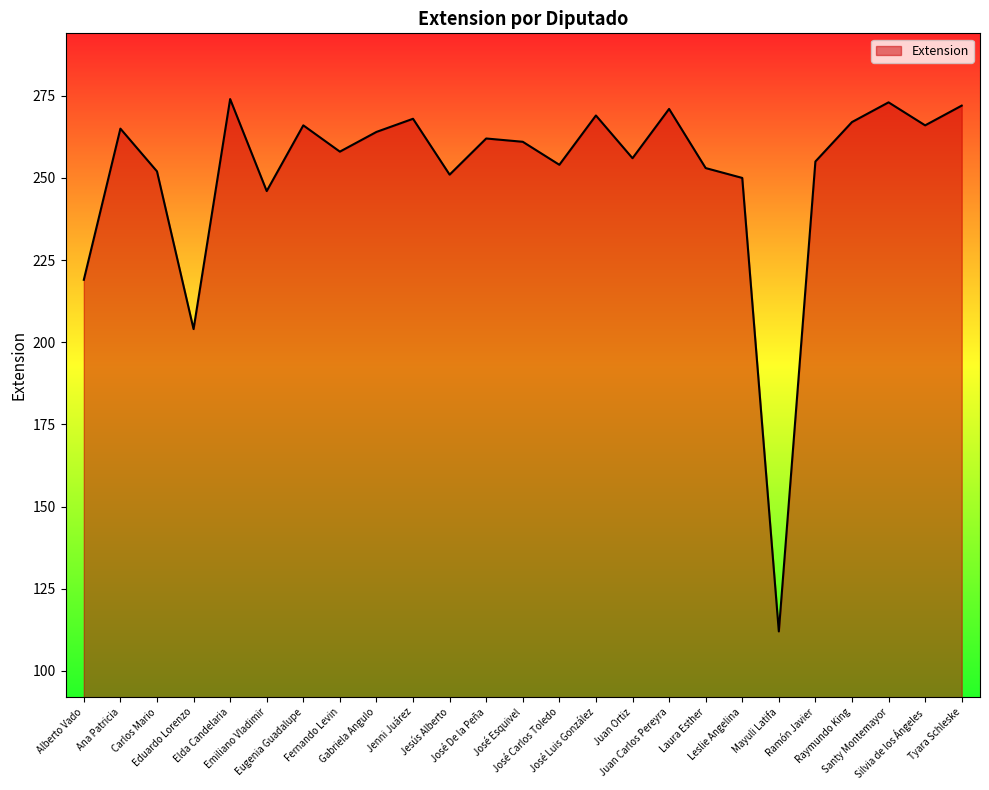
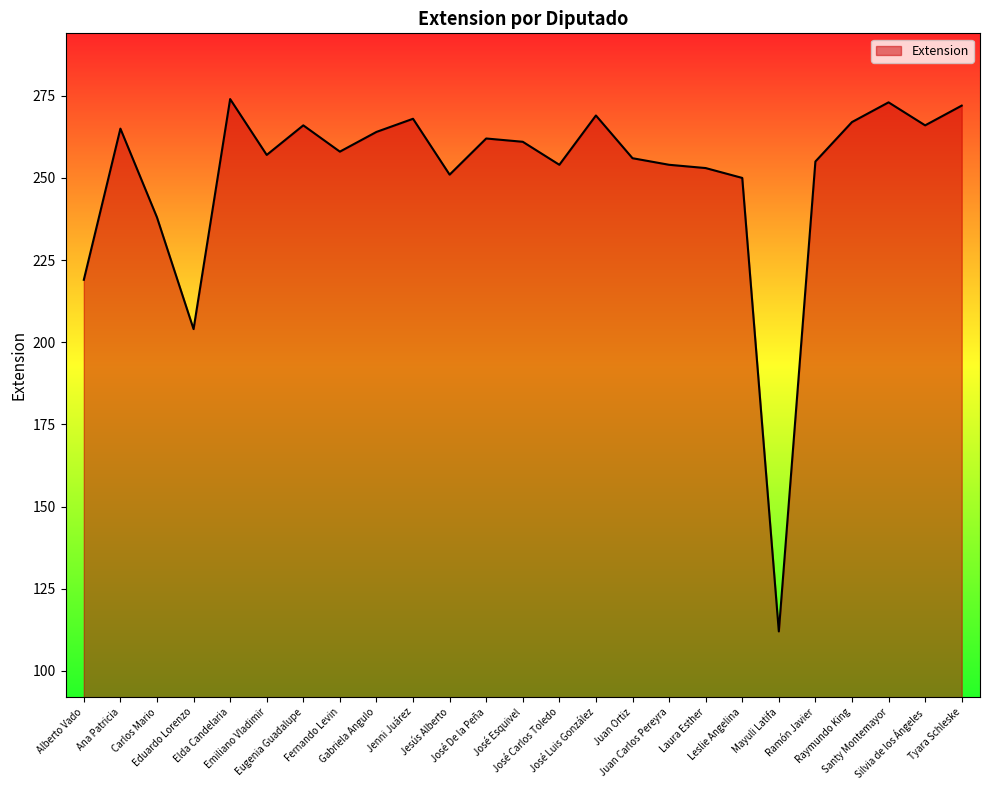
Carlos Mario: 252 -> 238
Emiliano Vladimir: 246 -> 257
Juan Carlos Pereyra: 271 -> 254
